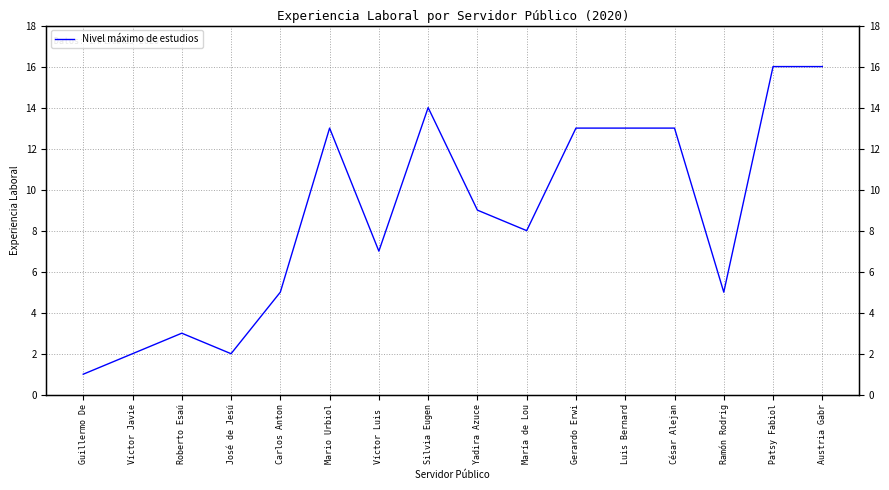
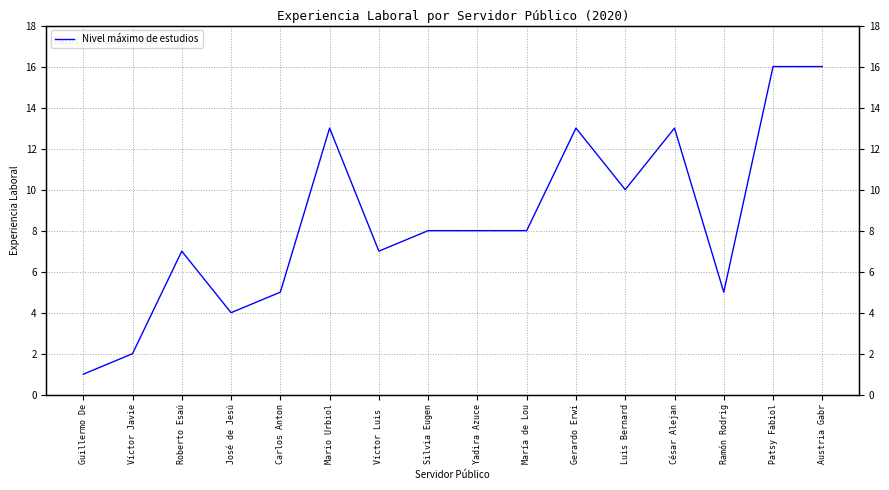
Roberto Esaú: 3 -> 7
José de Jesú: 2 -> 4
Silvia Eugen: 14 -> 8
Yadira Azuce: 9 -> 8
Luis Bernard: 13 -> 10
